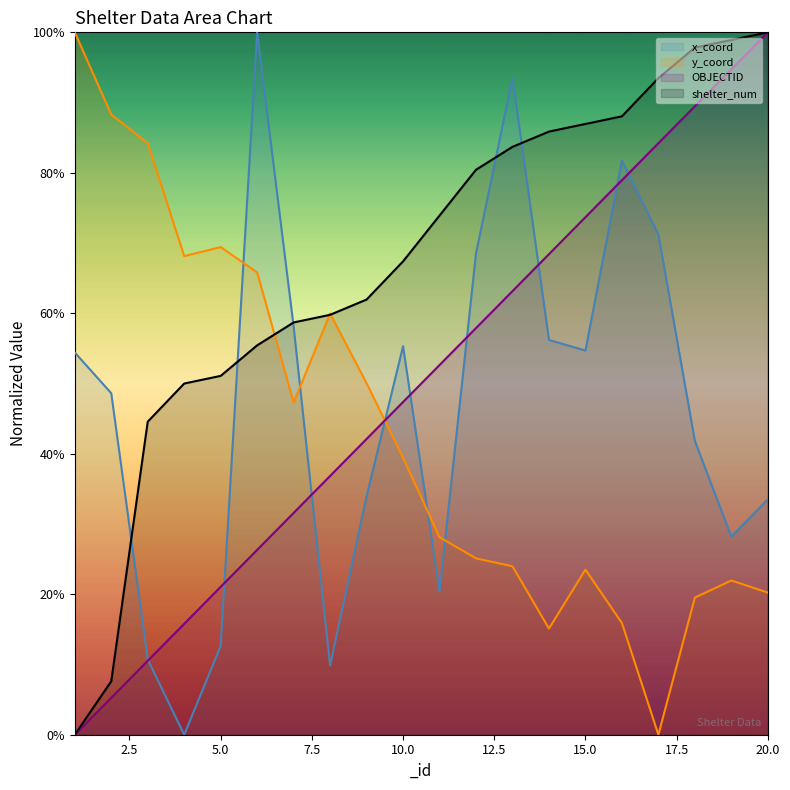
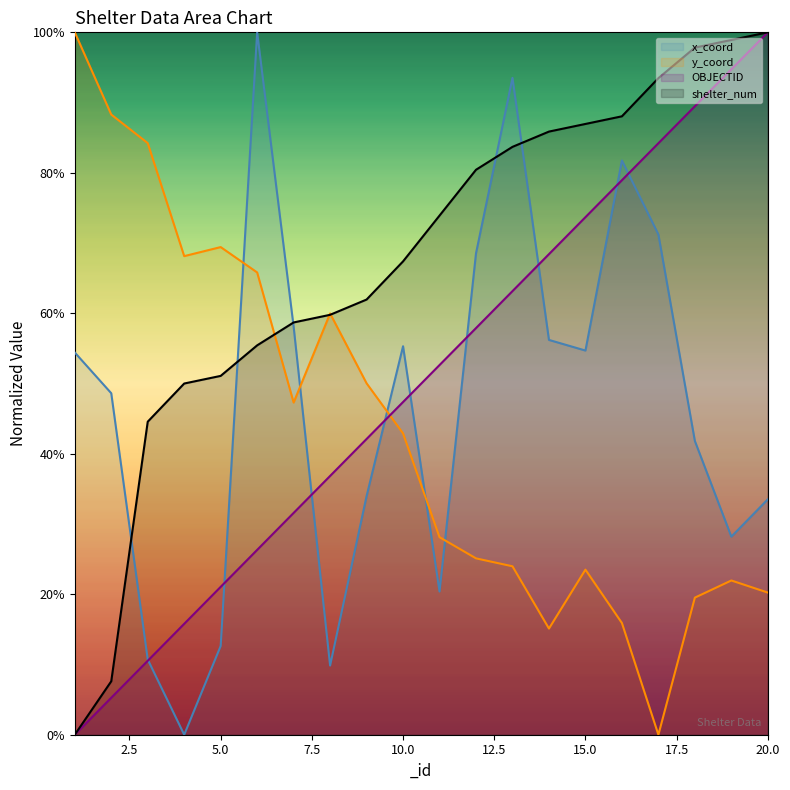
y_coord, 10.0: 39% -> 43%
